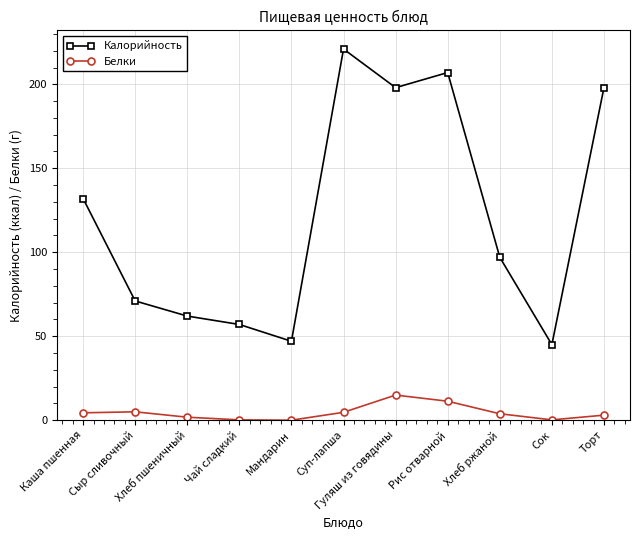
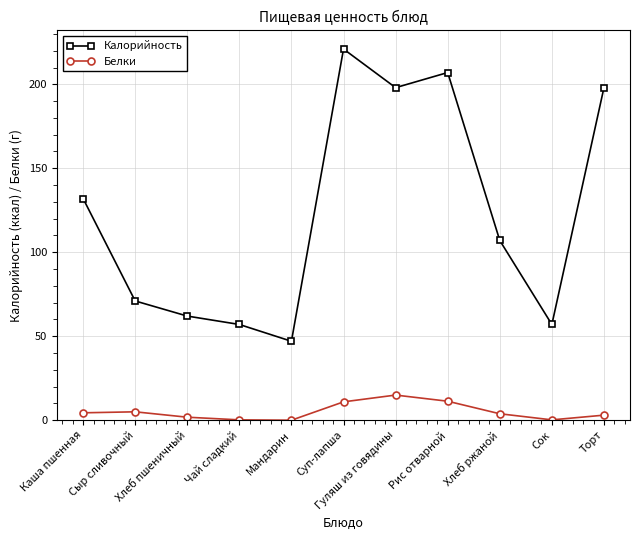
Белки, Суп-лапша: 5 -> 11
Калорийность, Хлеб ржаной: 97 -> 107
Калорийность, Сок: 45 -> 57
